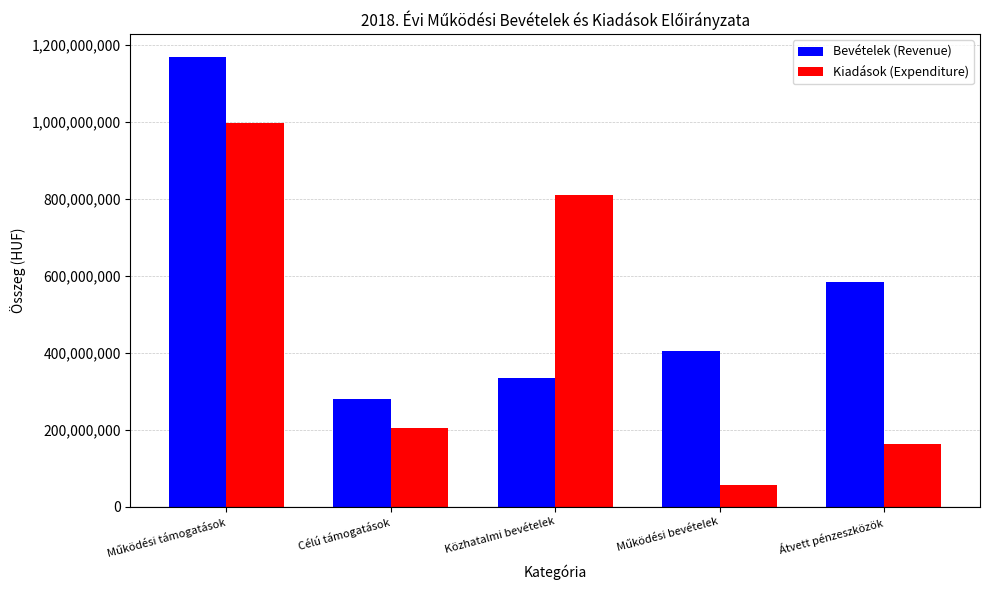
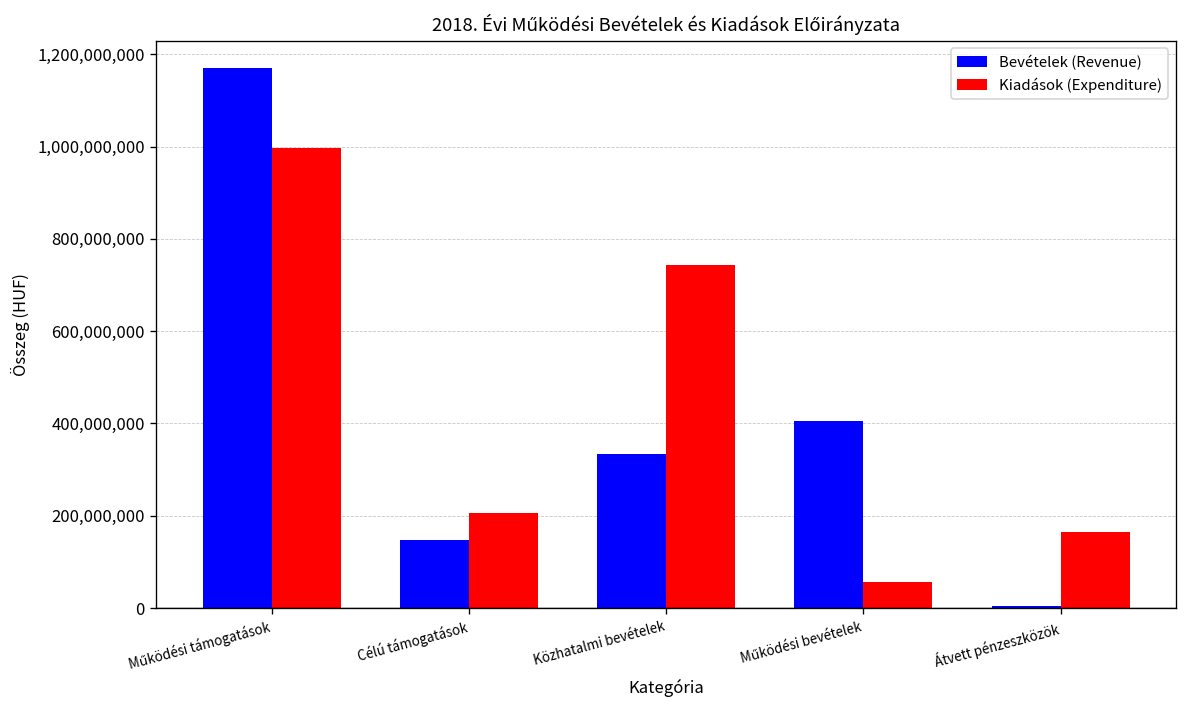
Bevételek (Revenue), Célú támogatások: 280,000,000 -> 150,000,000
Kiadások (Expenditure), Közhatalmi bevételek: 810,000,000 -> 740,000,000
Bevételek (Revenue), Átvett pénzeszközök: 580,000,000 -> 0
